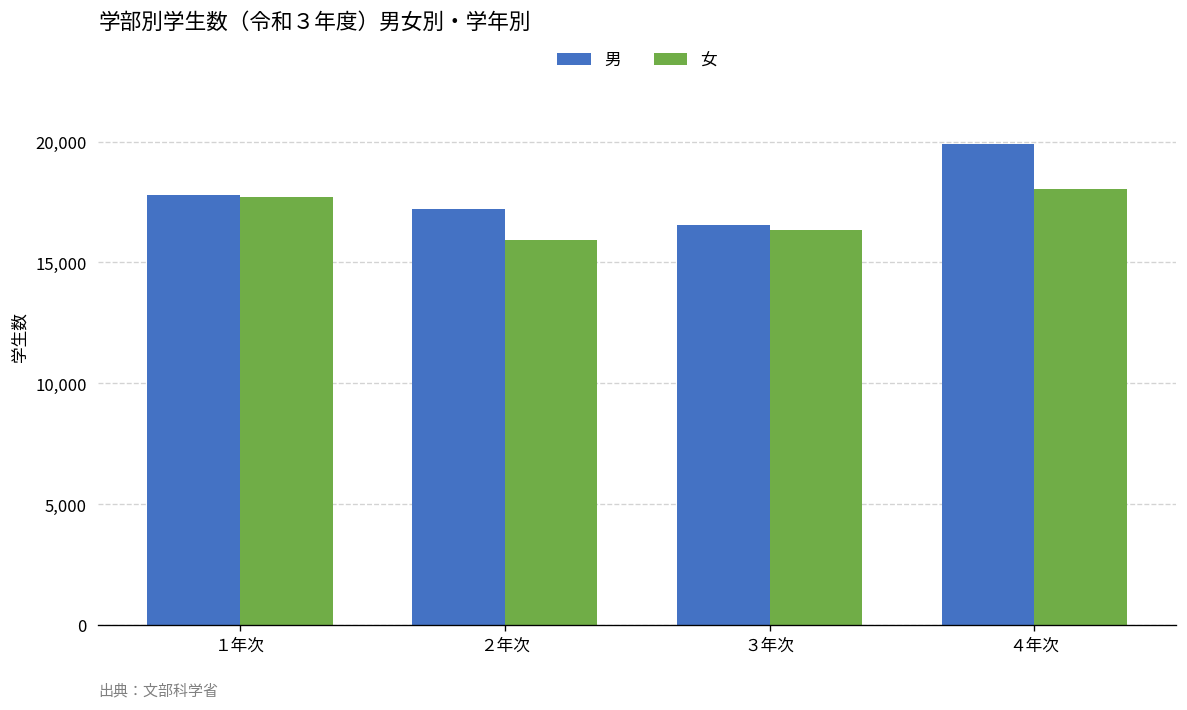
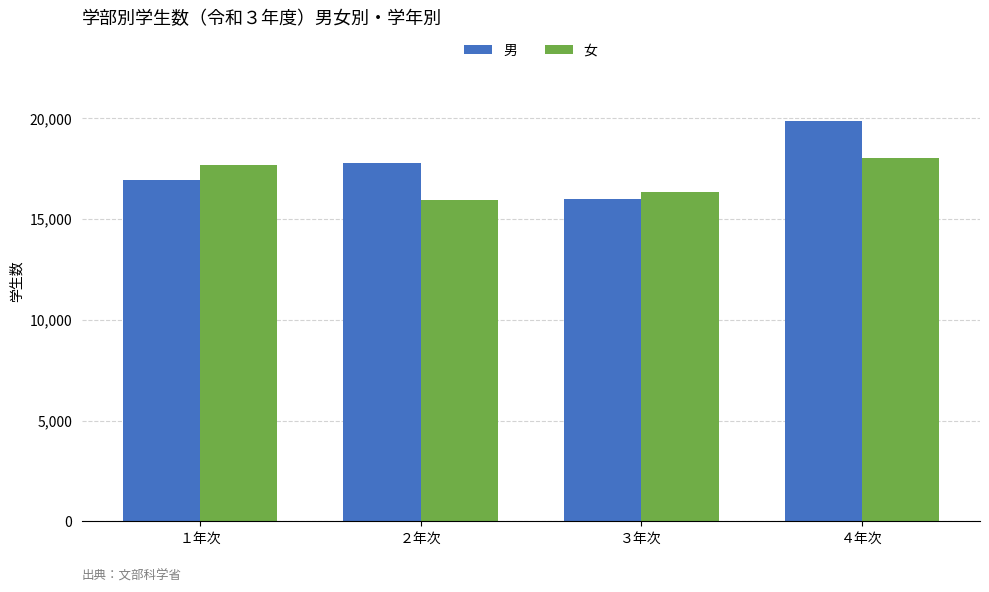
男, １年次: 17,800 -> 16,900
男, ２年次: 17,200 -> 17,800
男, ３年次: 16,600 -> 16,000
